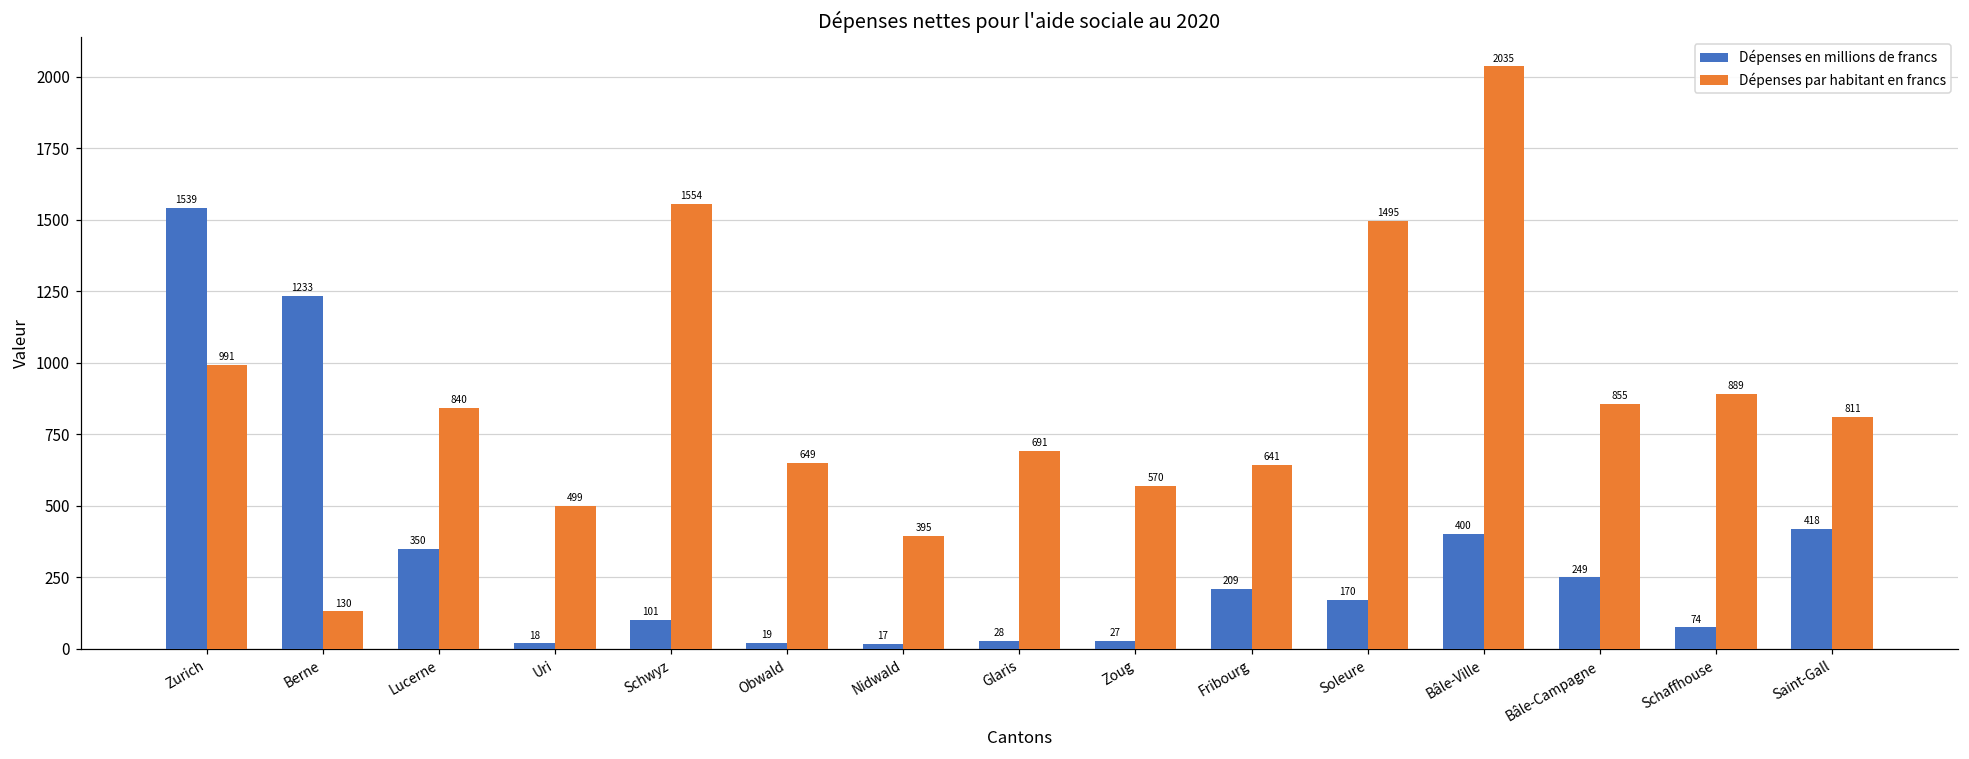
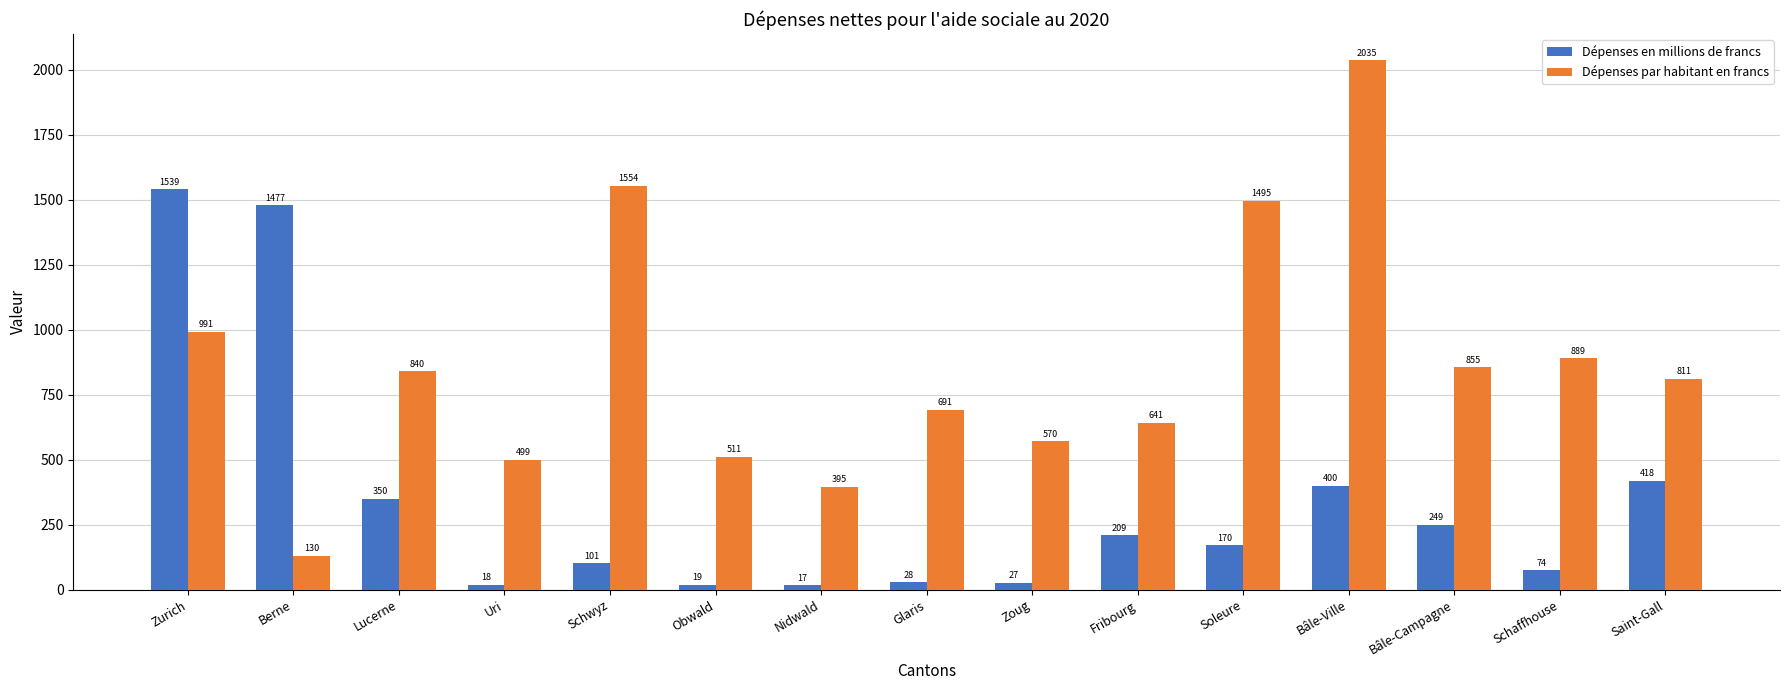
Dépenses en millions de francs, Berne: 1233 -> 1477
Dépenses par habitant en francs, Obwald: 649 -> 511
